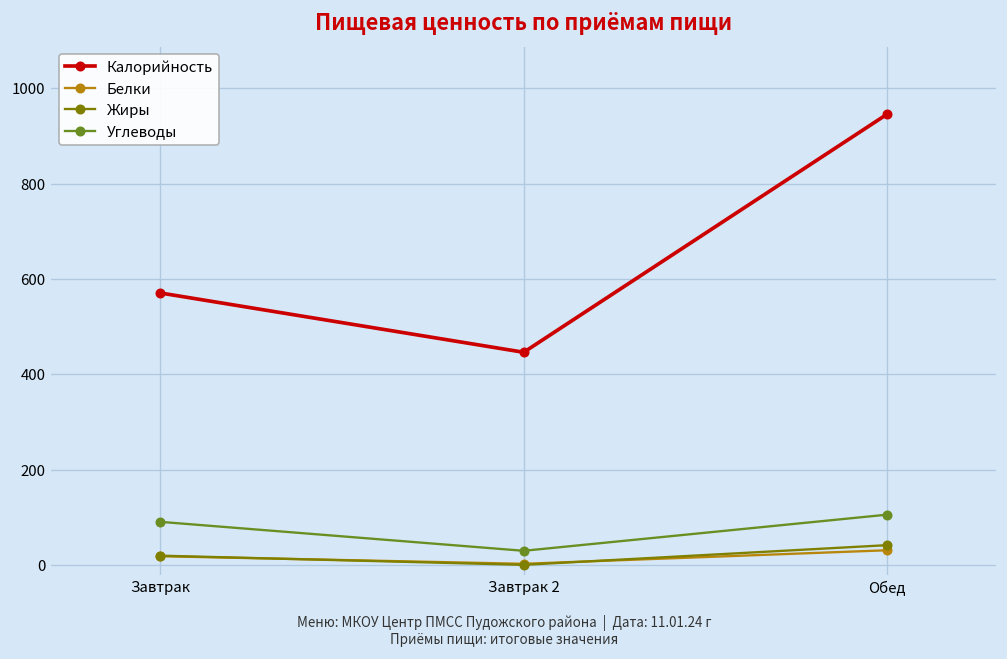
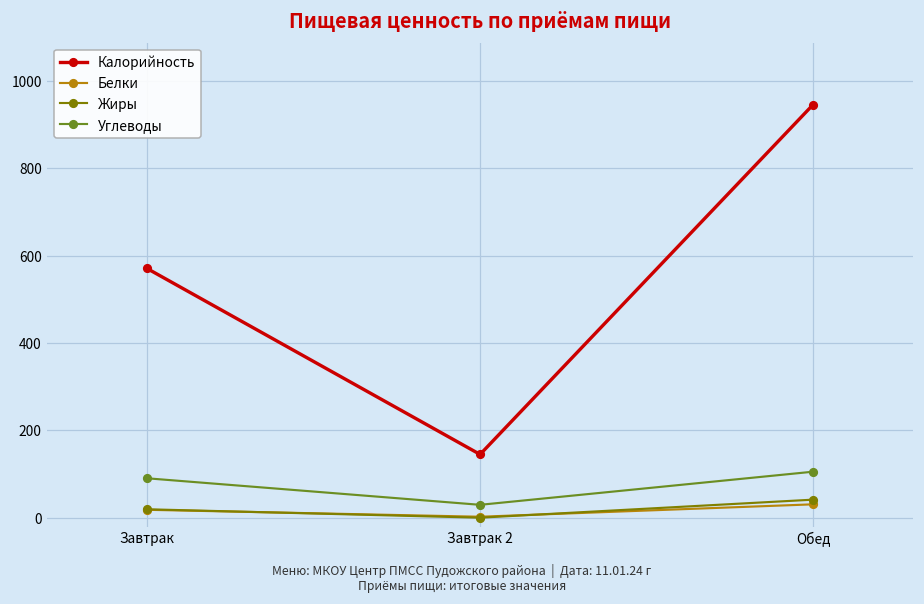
Калорийность, Завтрак 2: 450 -> 150
